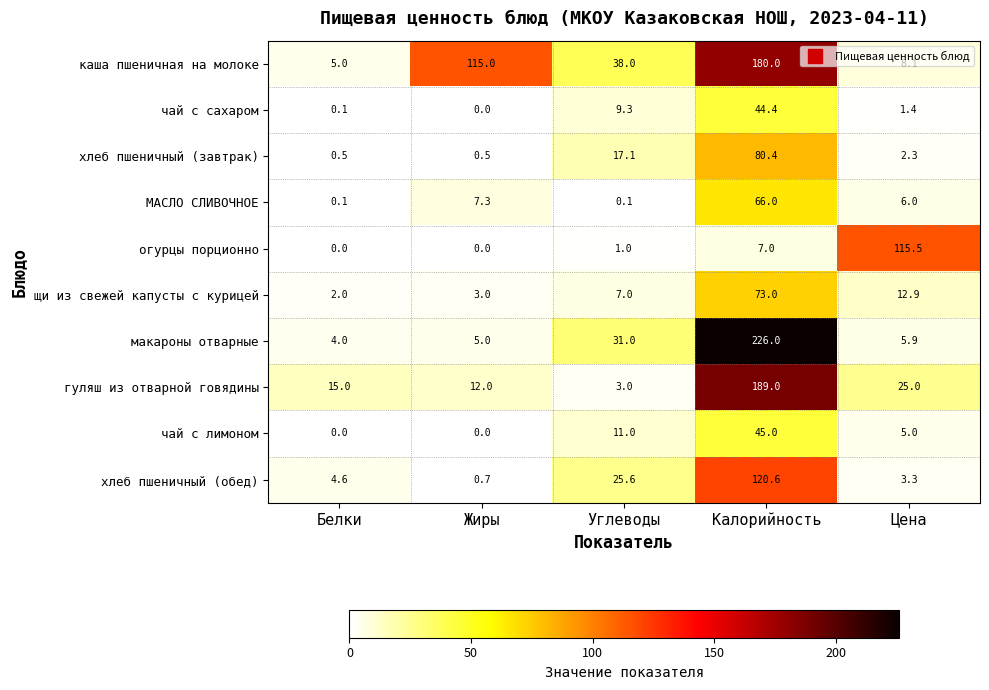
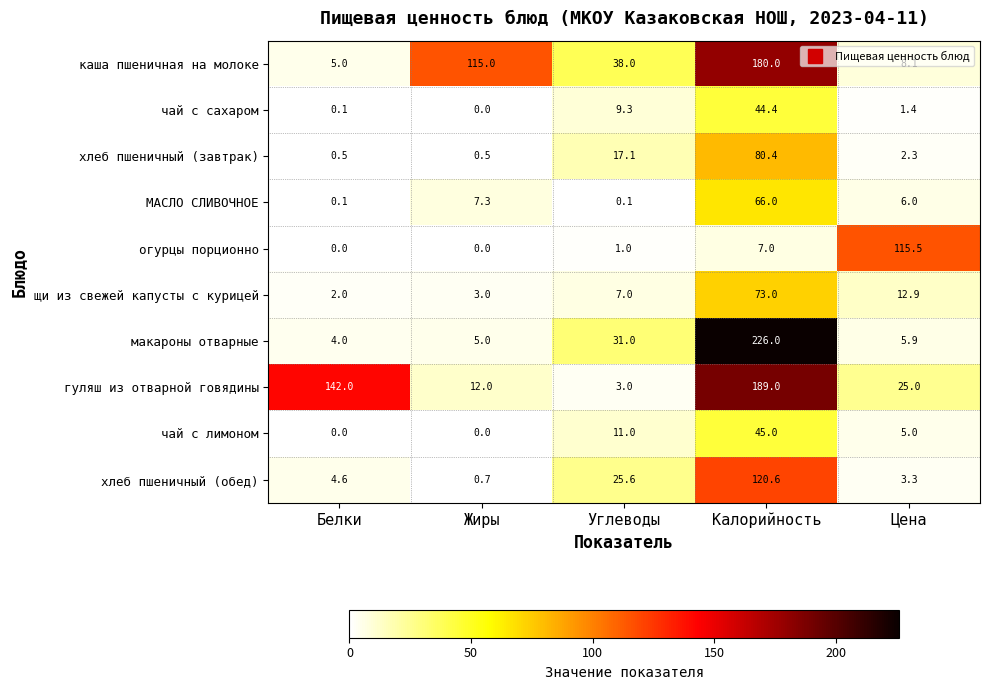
гуляш из отварной говядины, Белки: 15.0 -> 142.0
